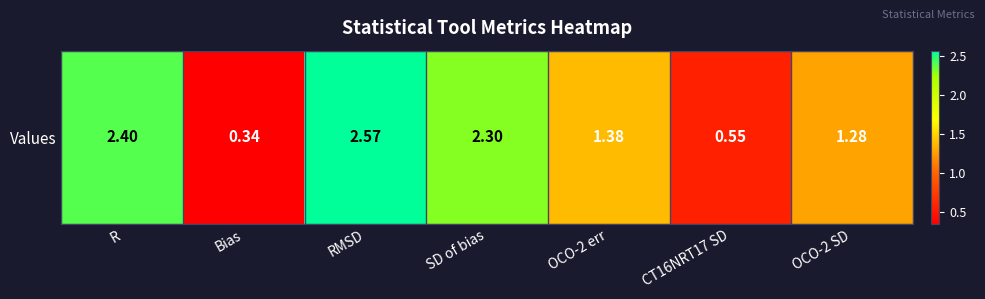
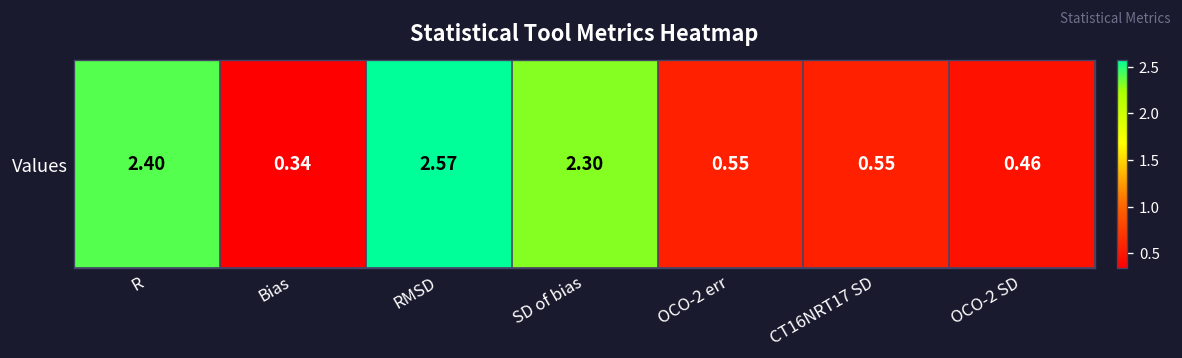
Values, OCO-2 err: 1.38 -> 0.55
Values, OCO-2 SD: 1.28 -> 0.46
